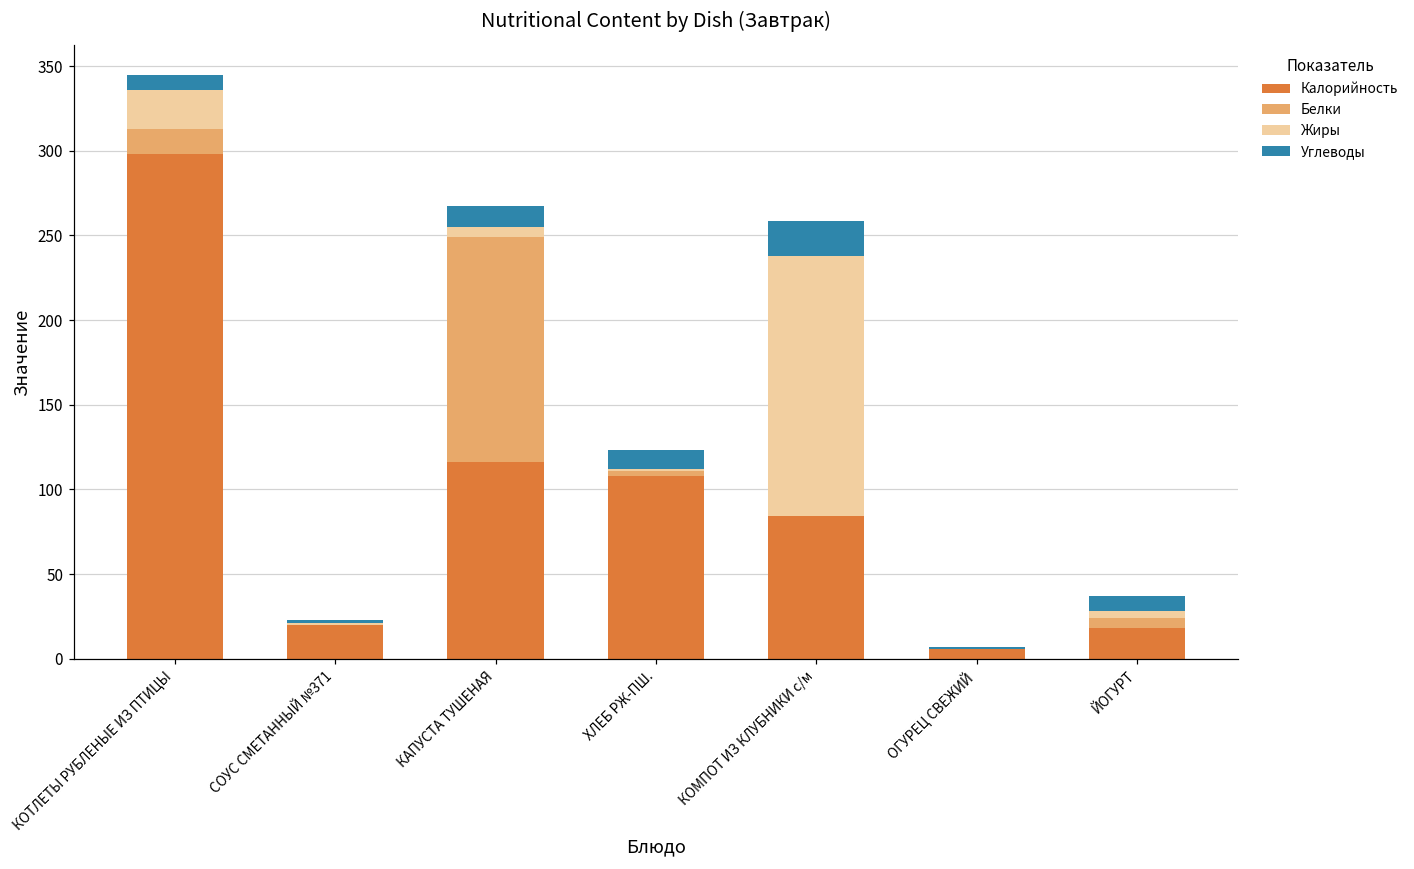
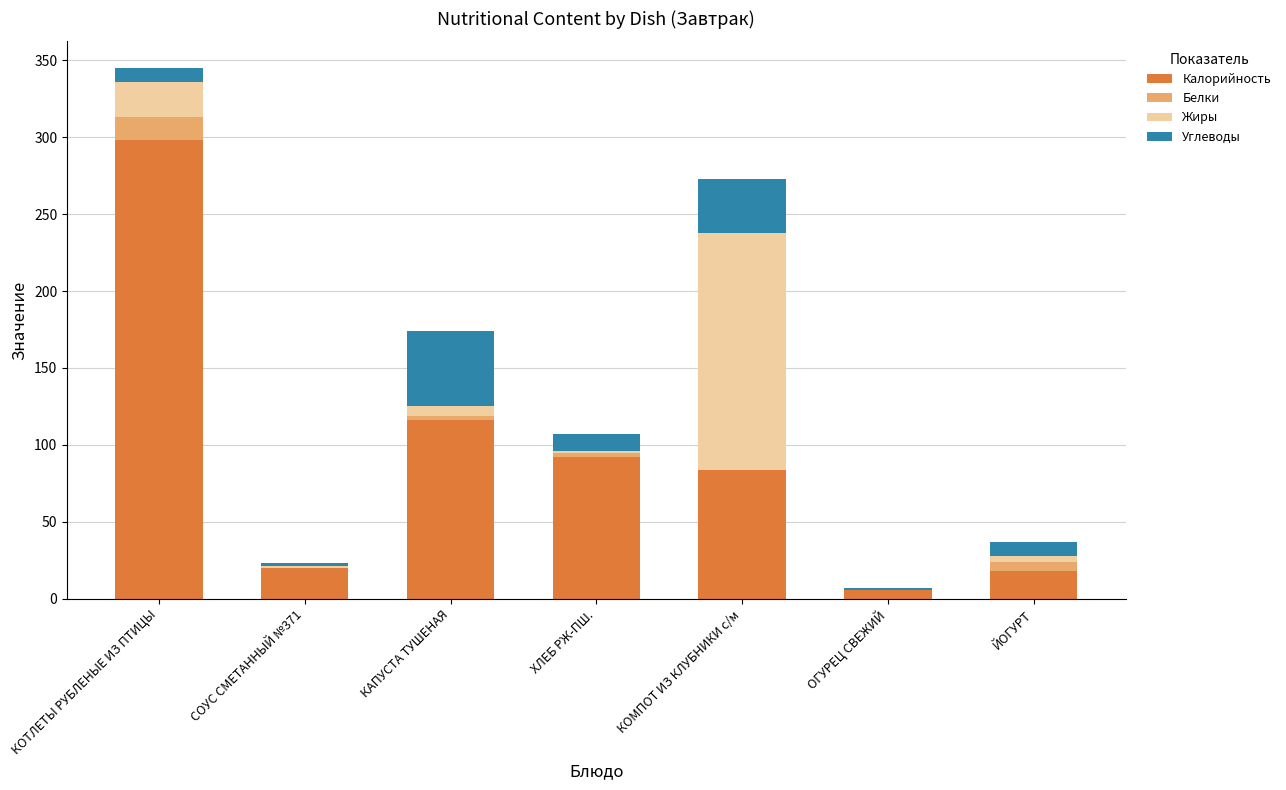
Белки, КАПУСТА ТУШЕНАЯ: 133 -> 3
Углеводы, КАПУСТА ТУШЕНАЯ: 12 -> 49
Калорийность, ХЛЕБ РЖ-ПШ.: 108 -> 92
Углеводы, КОМПОТ ИЗ КЛУБНИКИ с/м: 21 -> 36
